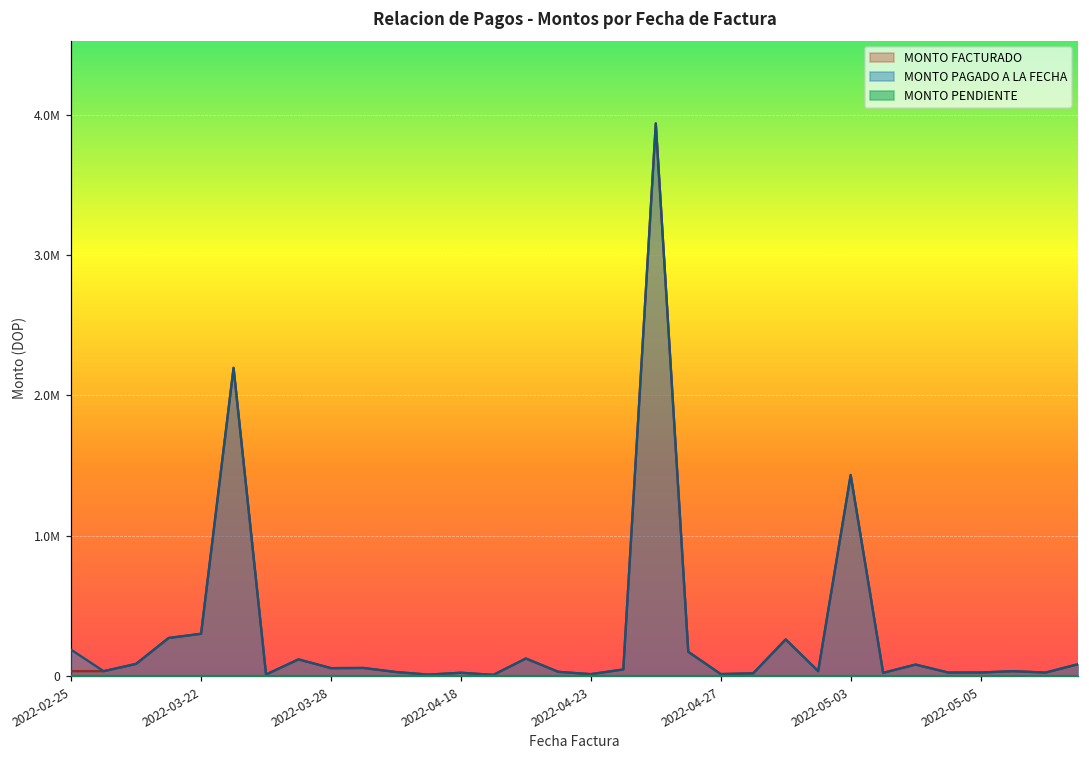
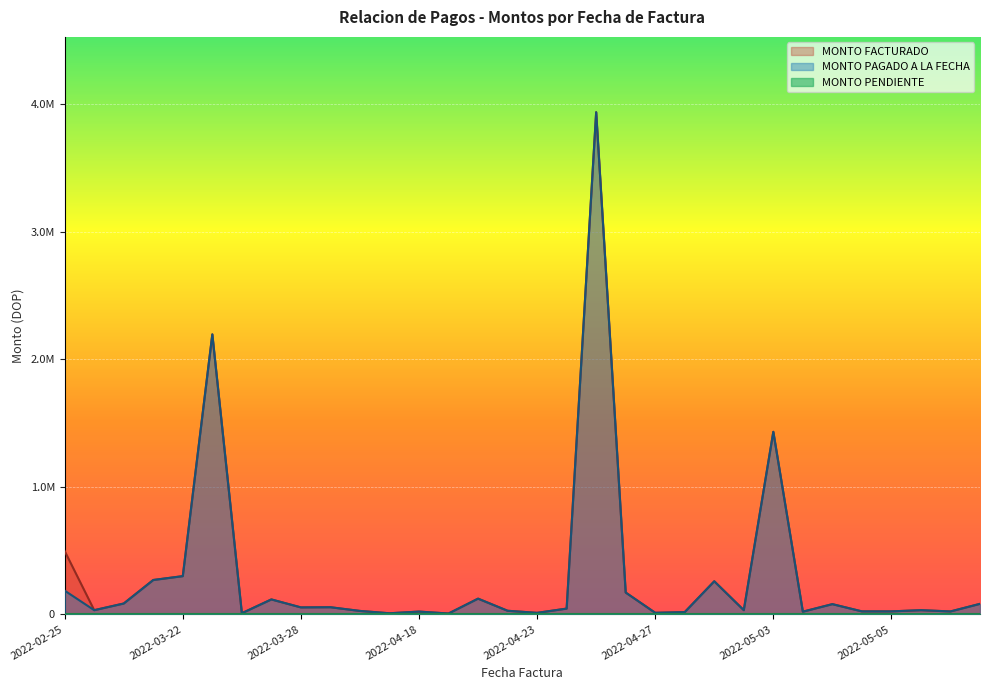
MONTO FACTURADO, 2022-02-25: 30000 -> 500000
